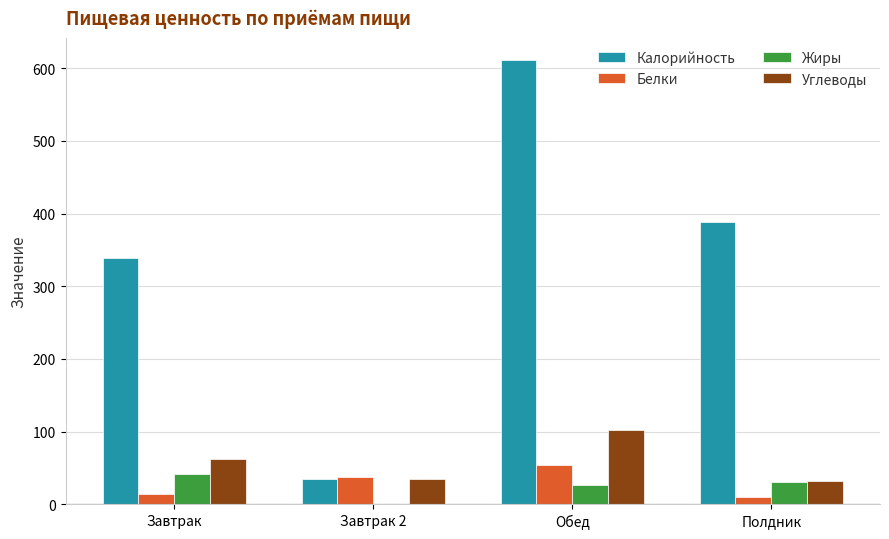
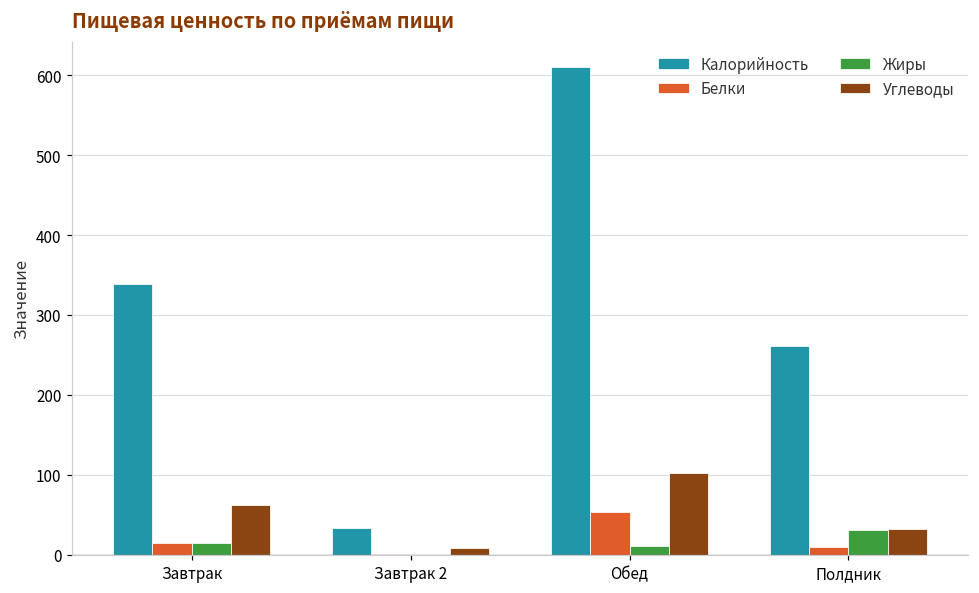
Жиры, Завтрак: 40 -> 10
Белки, Завтрак 2: 40 -> 0
Углеводы, Завтрак 2: 30 -> 10
Жиры, Обед: 30 -> 10
Калорийность, Полдник: 390 -> 260
